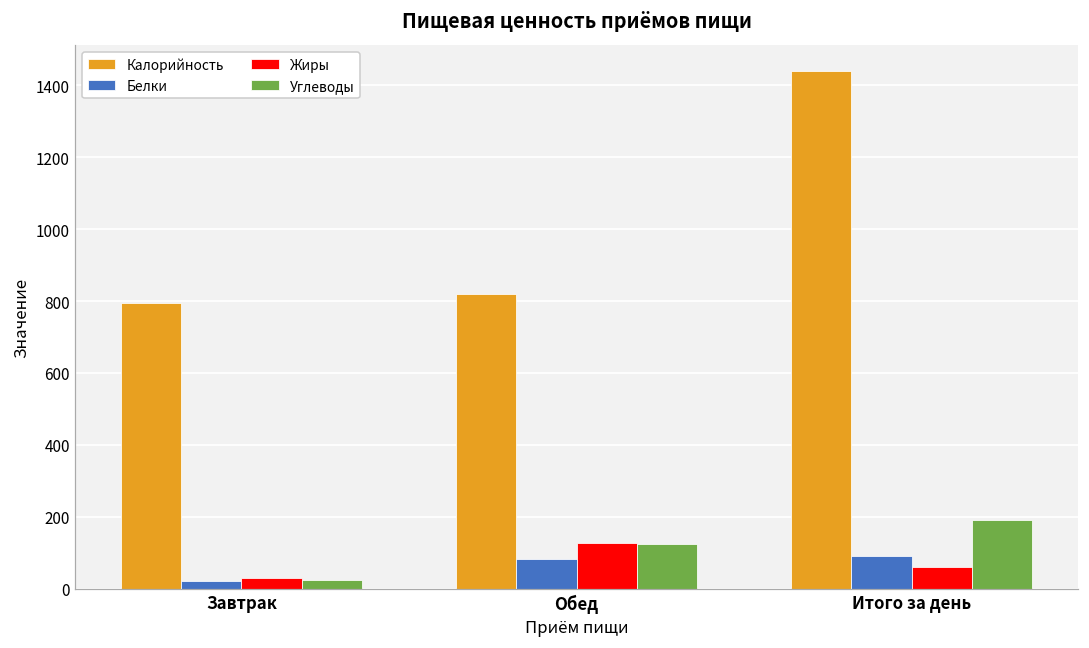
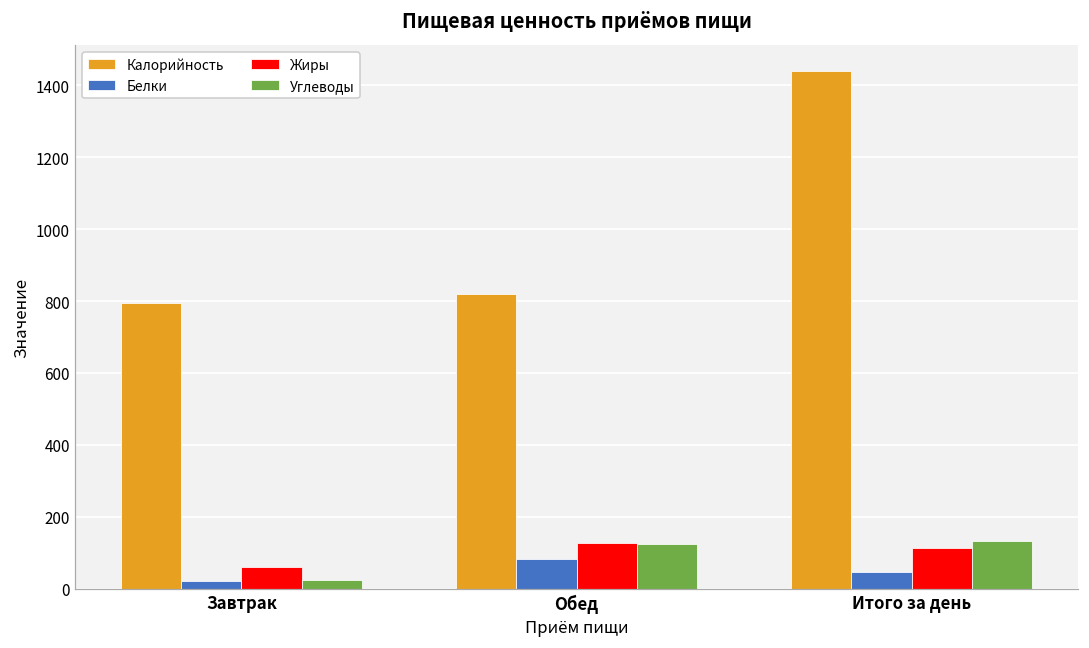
Жиры, Завтрак: 30 -> 60
Белки, Итого за день: 90 -> 50
Жиры, Итого за день: 60 -> 110
Углеводы, Итого за день: 190 -> 130
